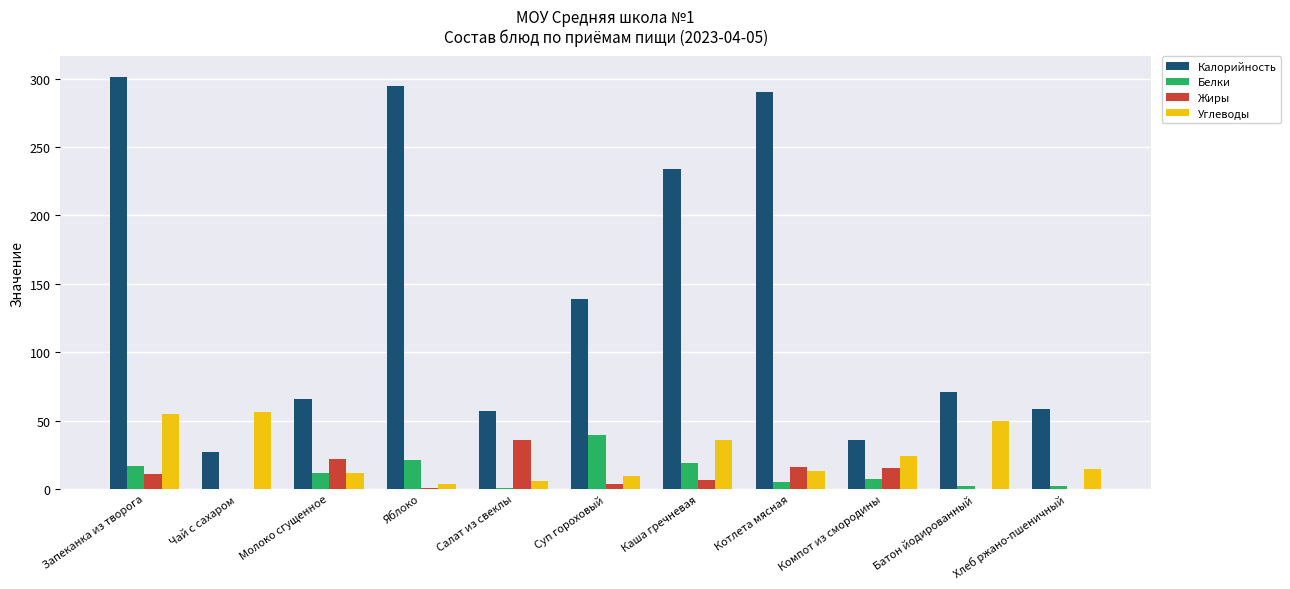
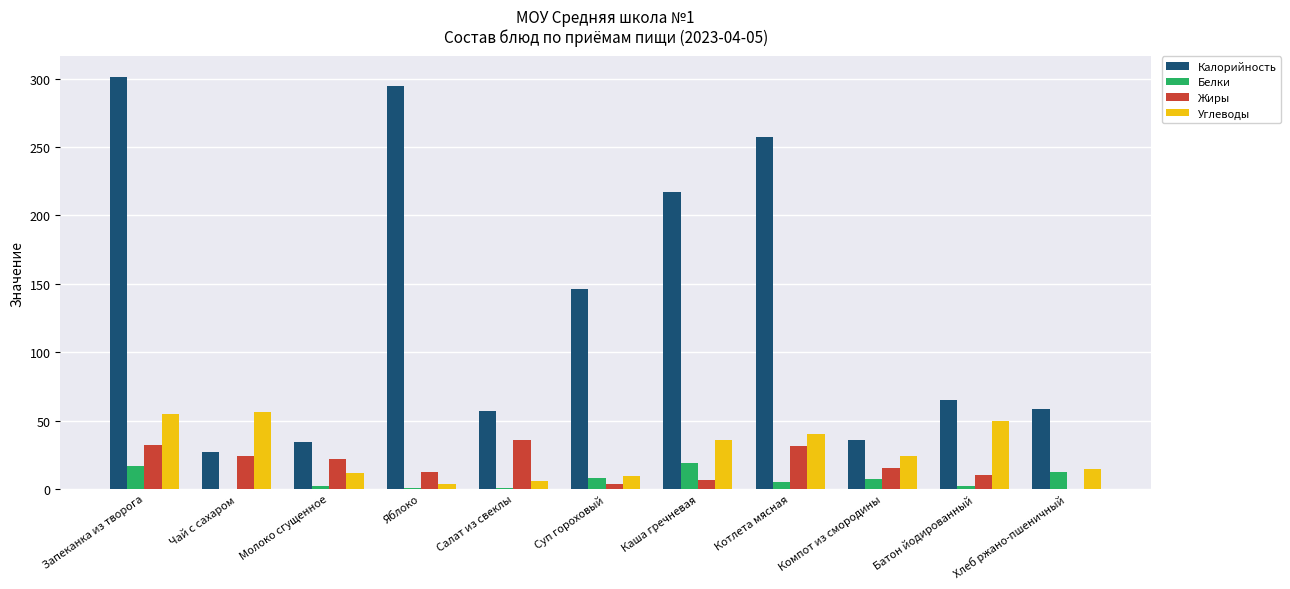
Жиры, Запеканка из творога: 11 -> 32
Жиры, Чай с сахаром: 0 -> 24
Калорийность, Молоко сгущенное: 66 -> 34
Белки, Молоко сгущенное: 12 -> 2
Белки, Яблоко: 21 -> 0
Жиры, Яблоко: 0 -> 12
Калорийность, Суп гороховый: 139 -> 146
Белки, Суп гороховый: 39 -> 8
Калорийность, Каша гречневая: 234 -> 217
Калорийность, Котлета мясная: 290 -> 257
Жиры, Котлета мясная: 16 -> 31
Углеводы, Котлета мясная: 13 -> 40
Калорийность, Батон йодированный: 71 -> 65
Жиры, Батон йодированный: 0 -> 10
Белки, Хлеб ржано-пшеничный: 2 -> 13
